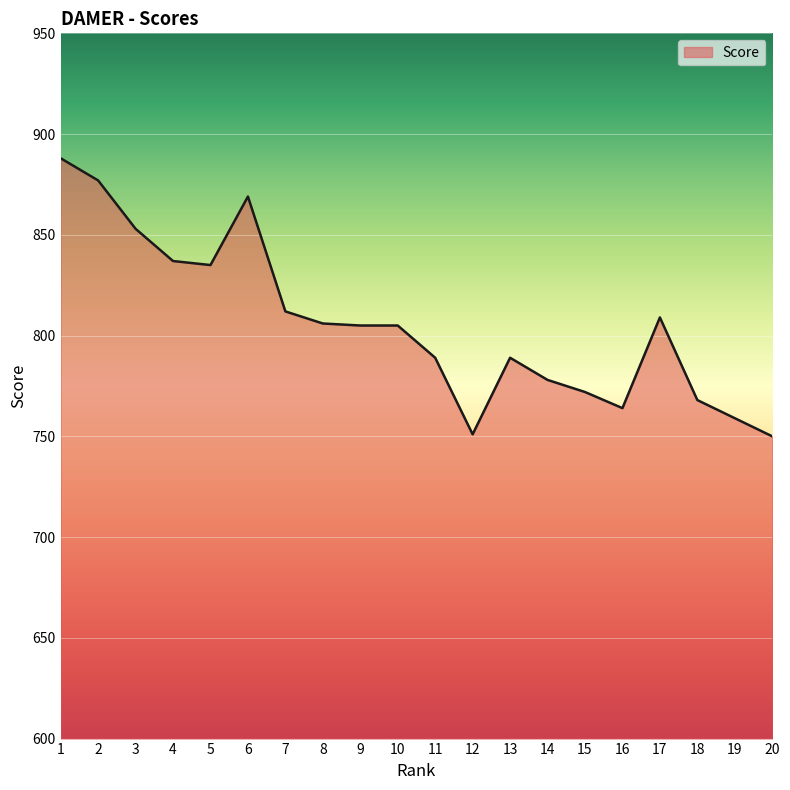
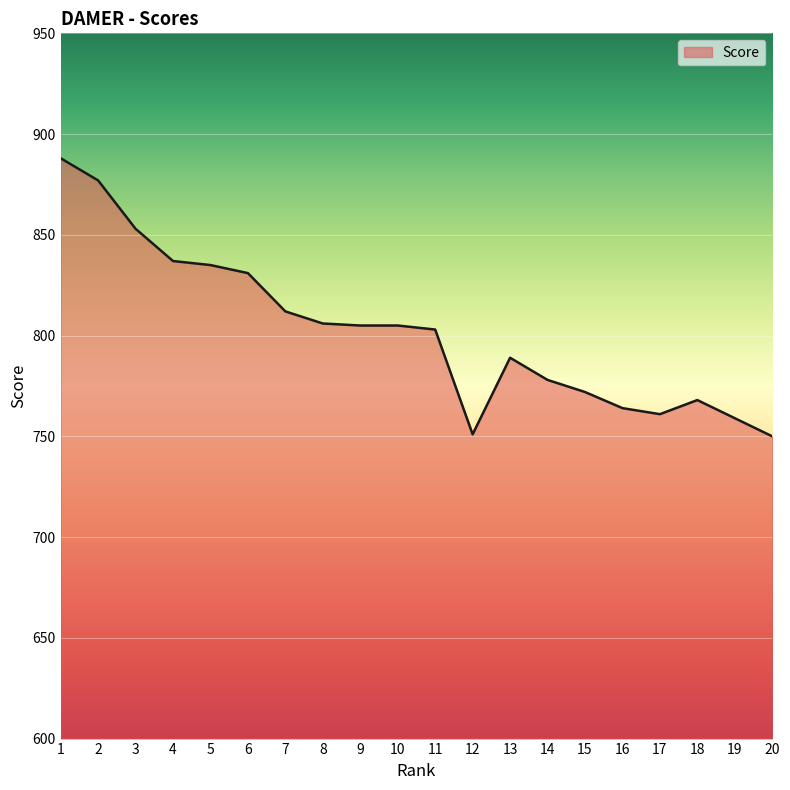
6: 869 -> 831
11: 789 -> 803
17: 809 -> 761
